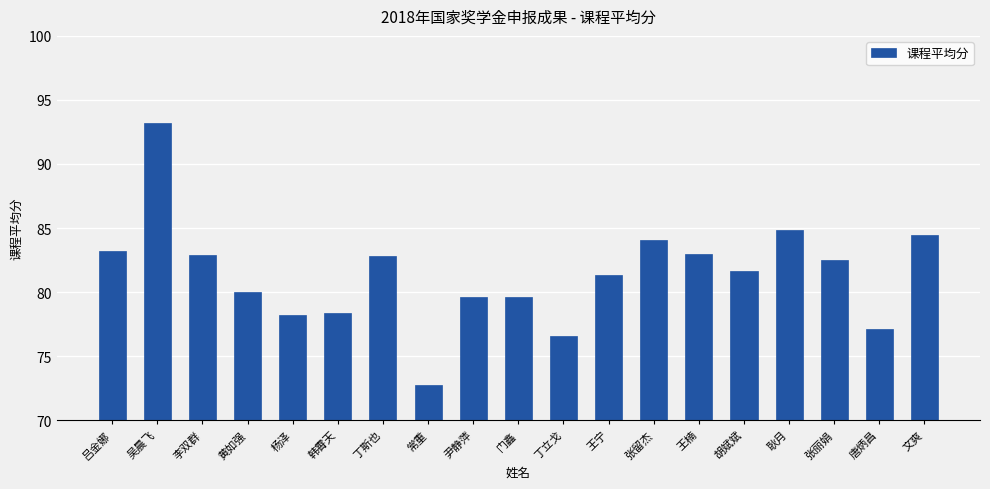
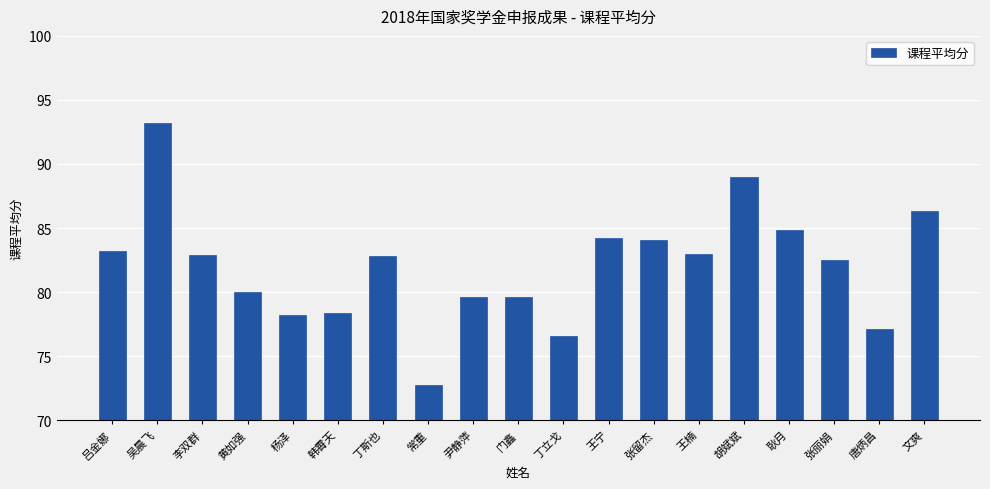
王宁: 81.3 -> 84.2
胡斌斌: 81.7 -> 89.0
文爽: 84.4 -> 86.3
